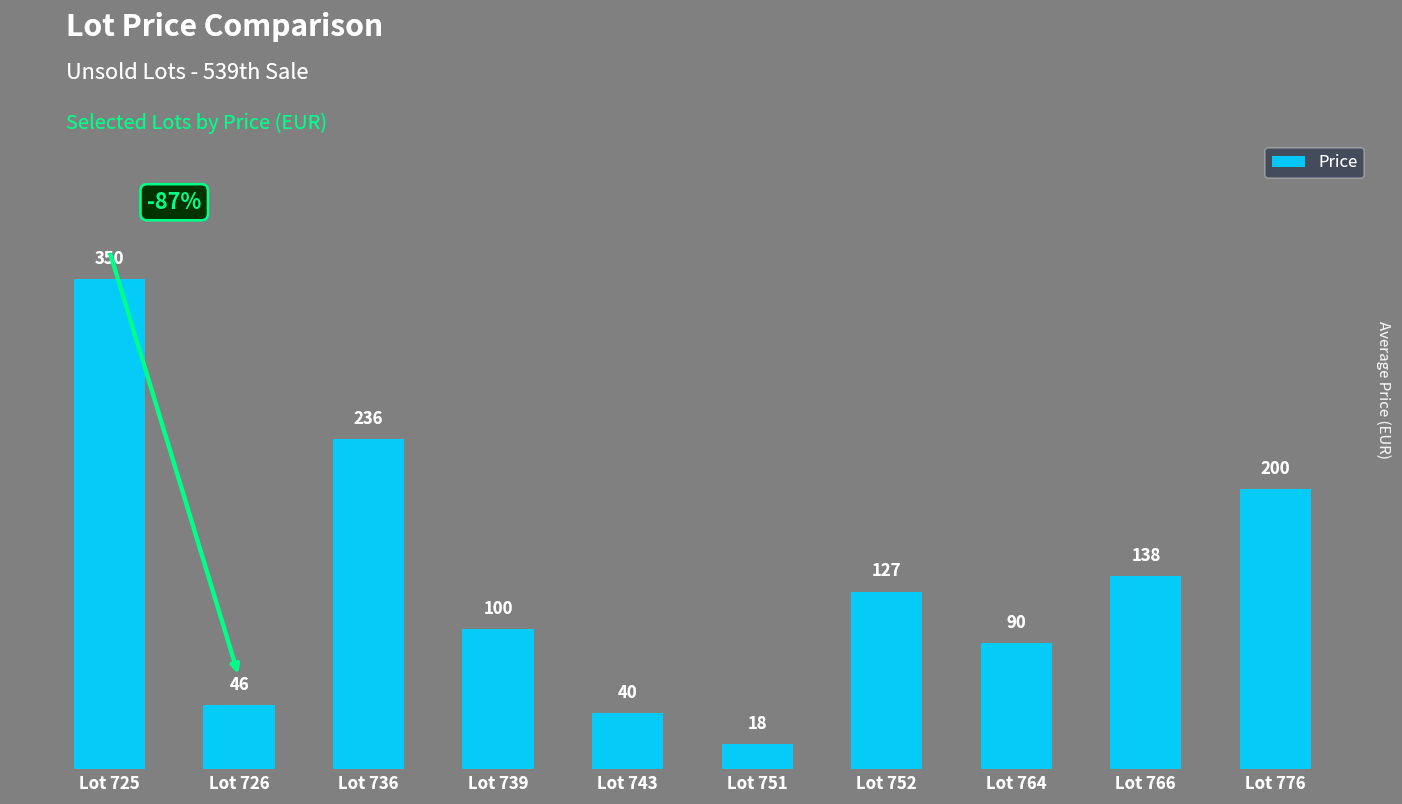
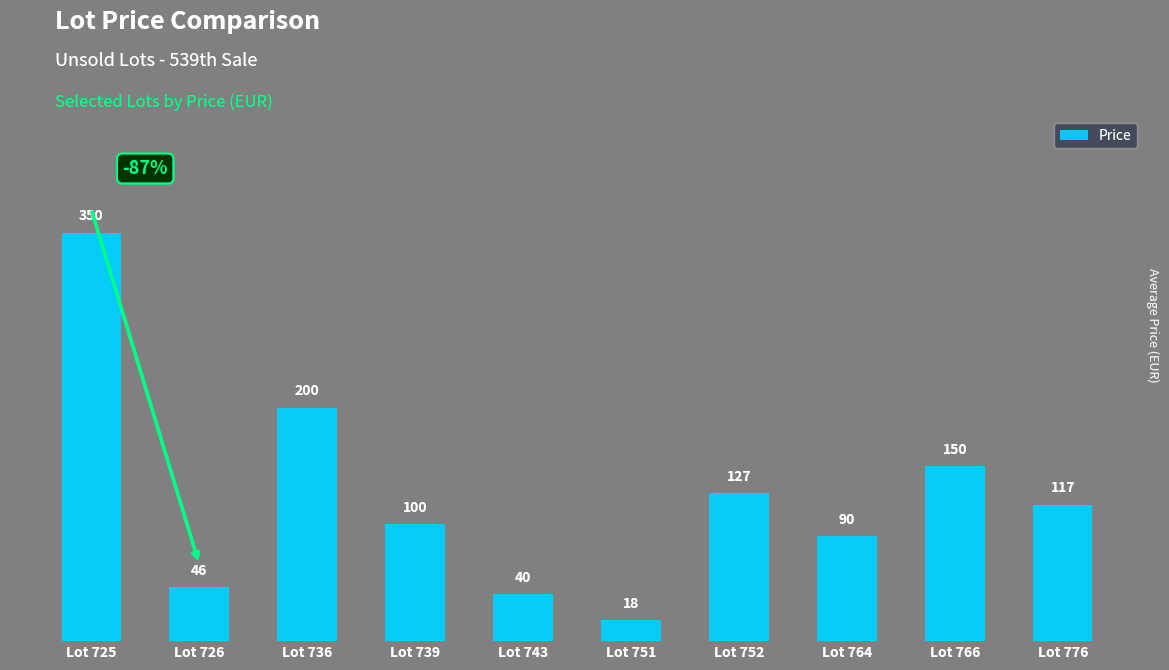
Lot 736: 236 -> 200
Lot 766: 138 -> 150
Lot 776: 200 -> 117
